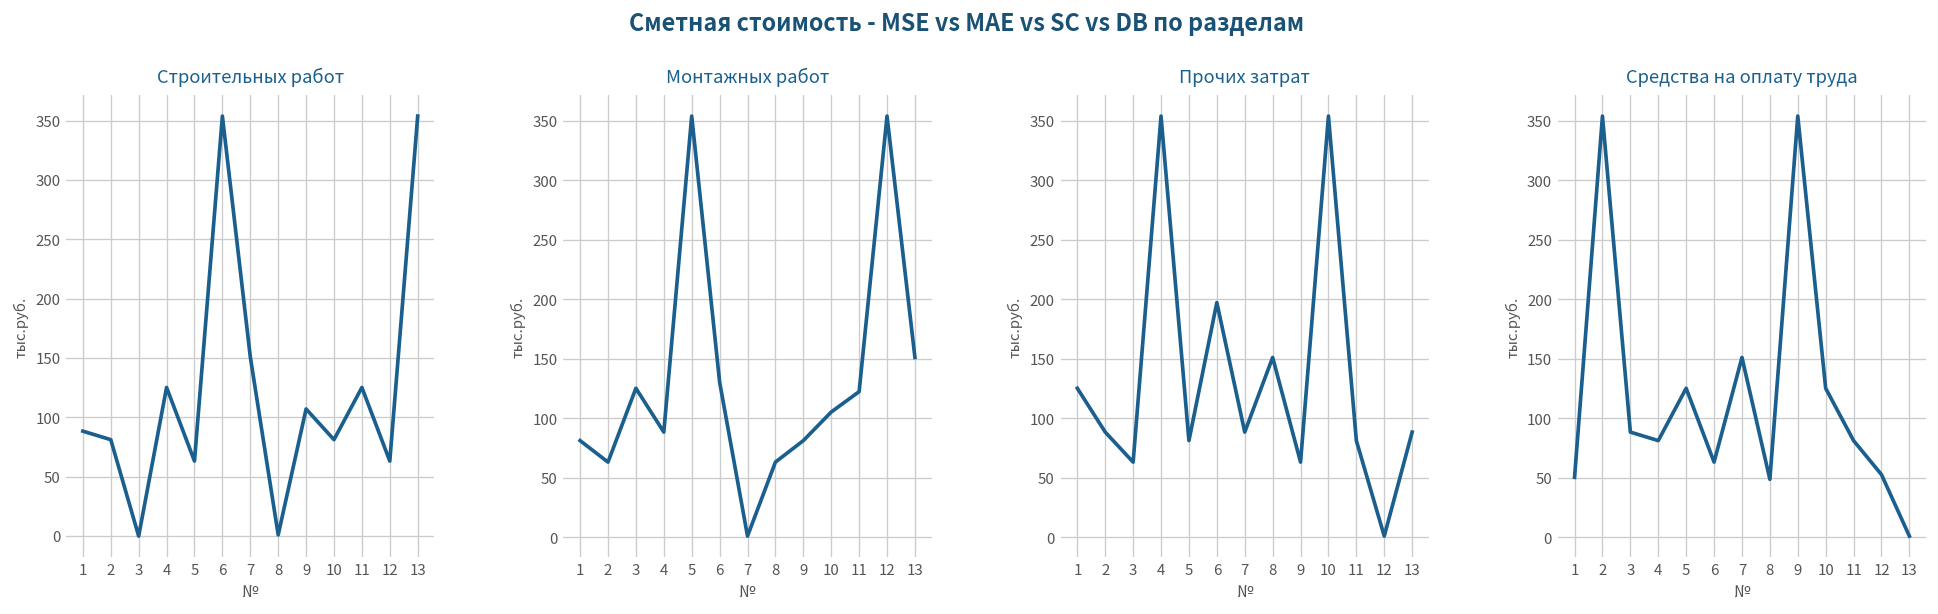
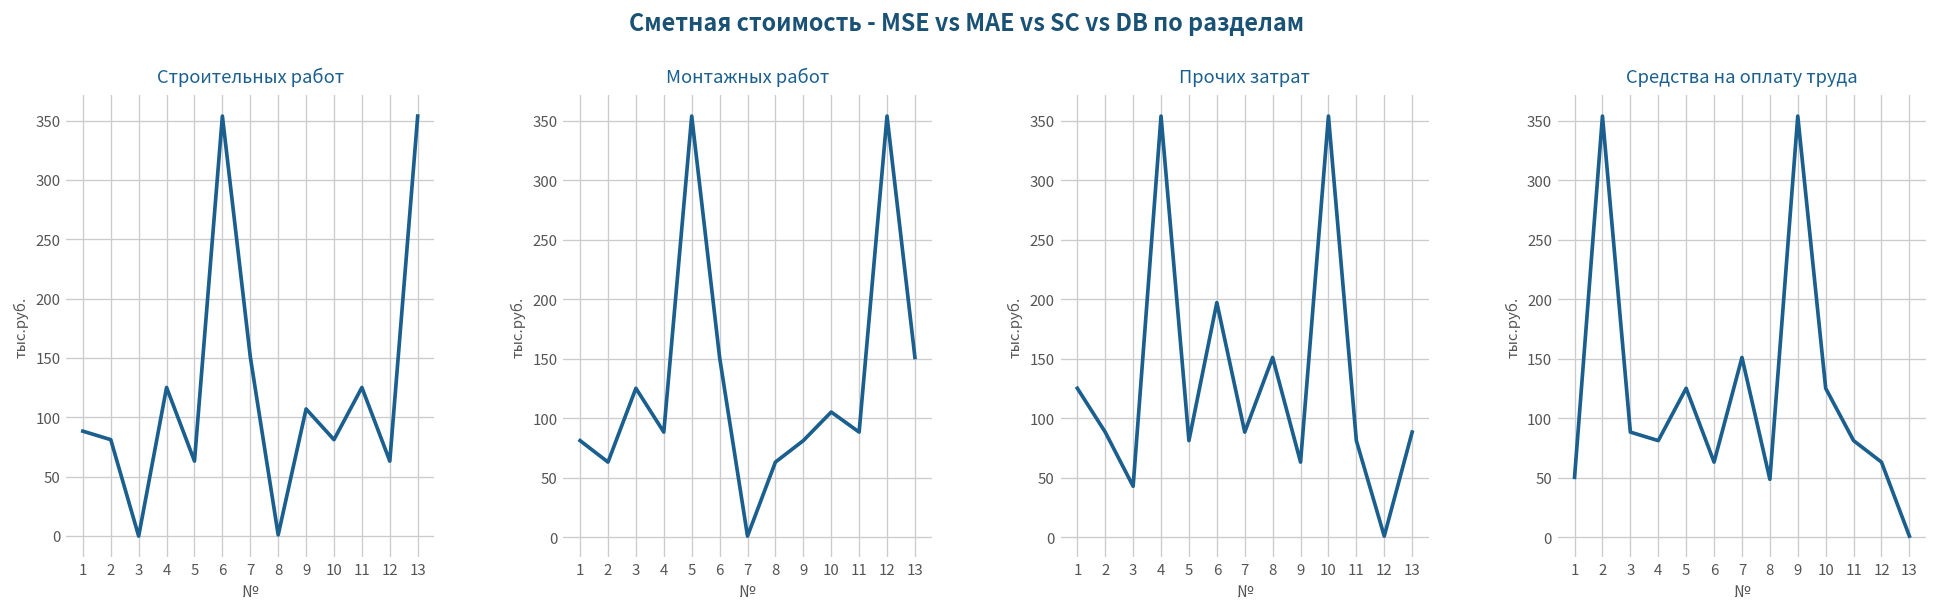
Монтажных работ, 6: 130 -> 150
Монтажных работ, 11: 120 -> 90
Прочих затрат, 3: 60 -> 40
Средства на оплату труда, 12: 50 -> 60
